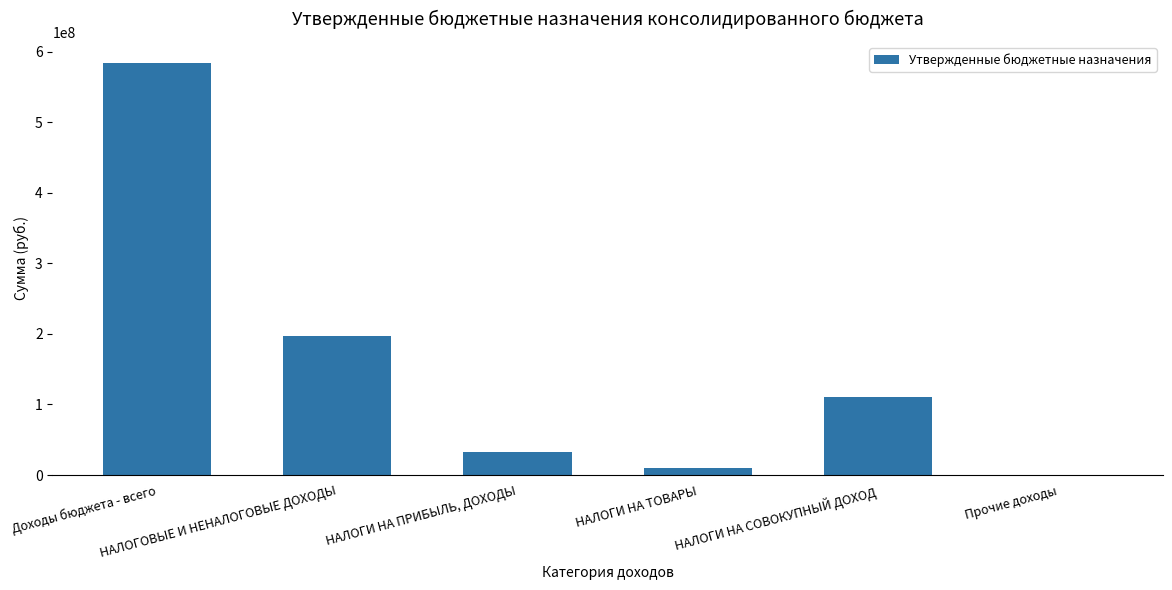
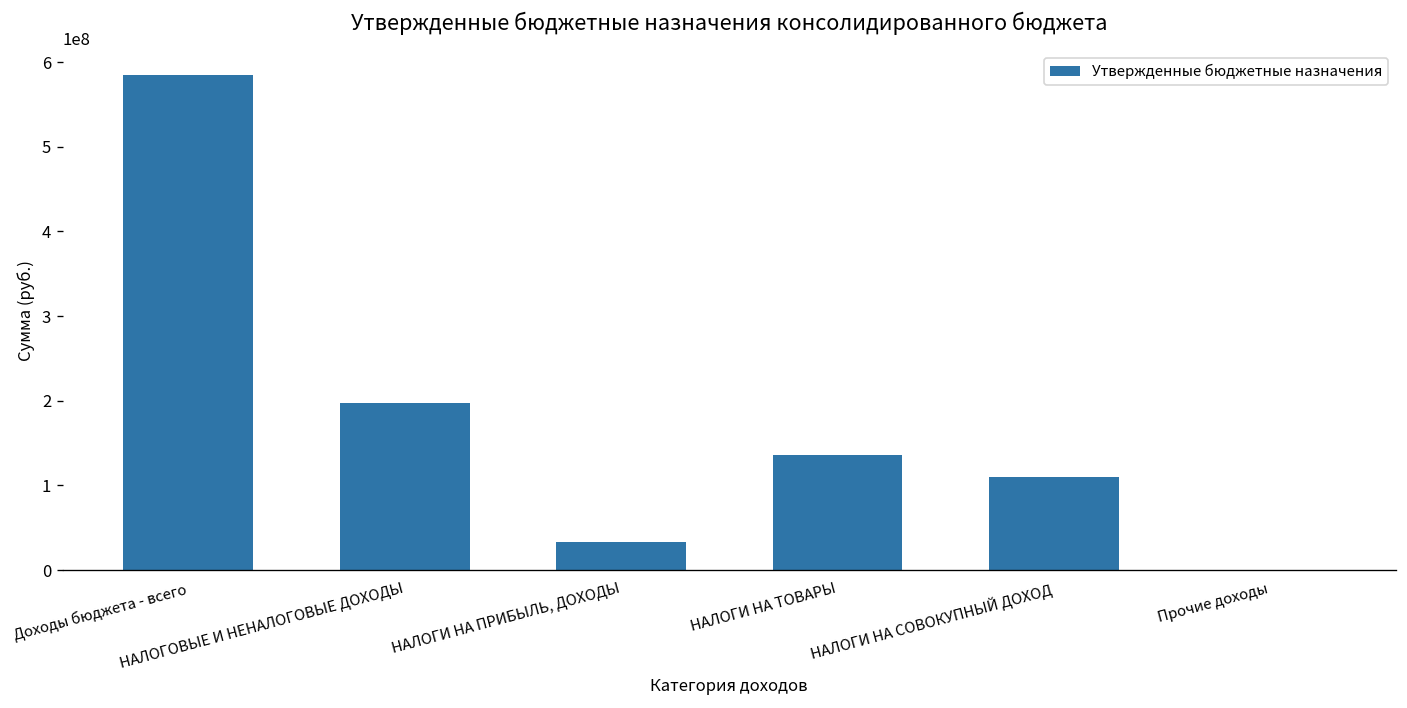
НАЛОГИ НА ТОВАРЫ: 10000000 -> 140000000
